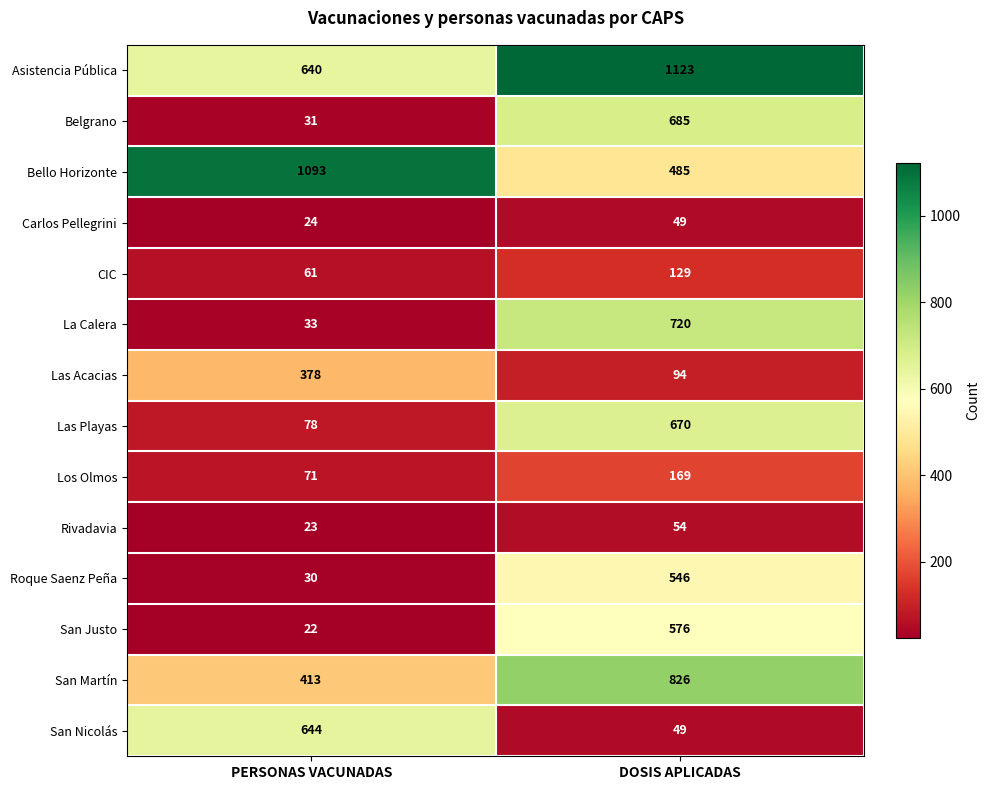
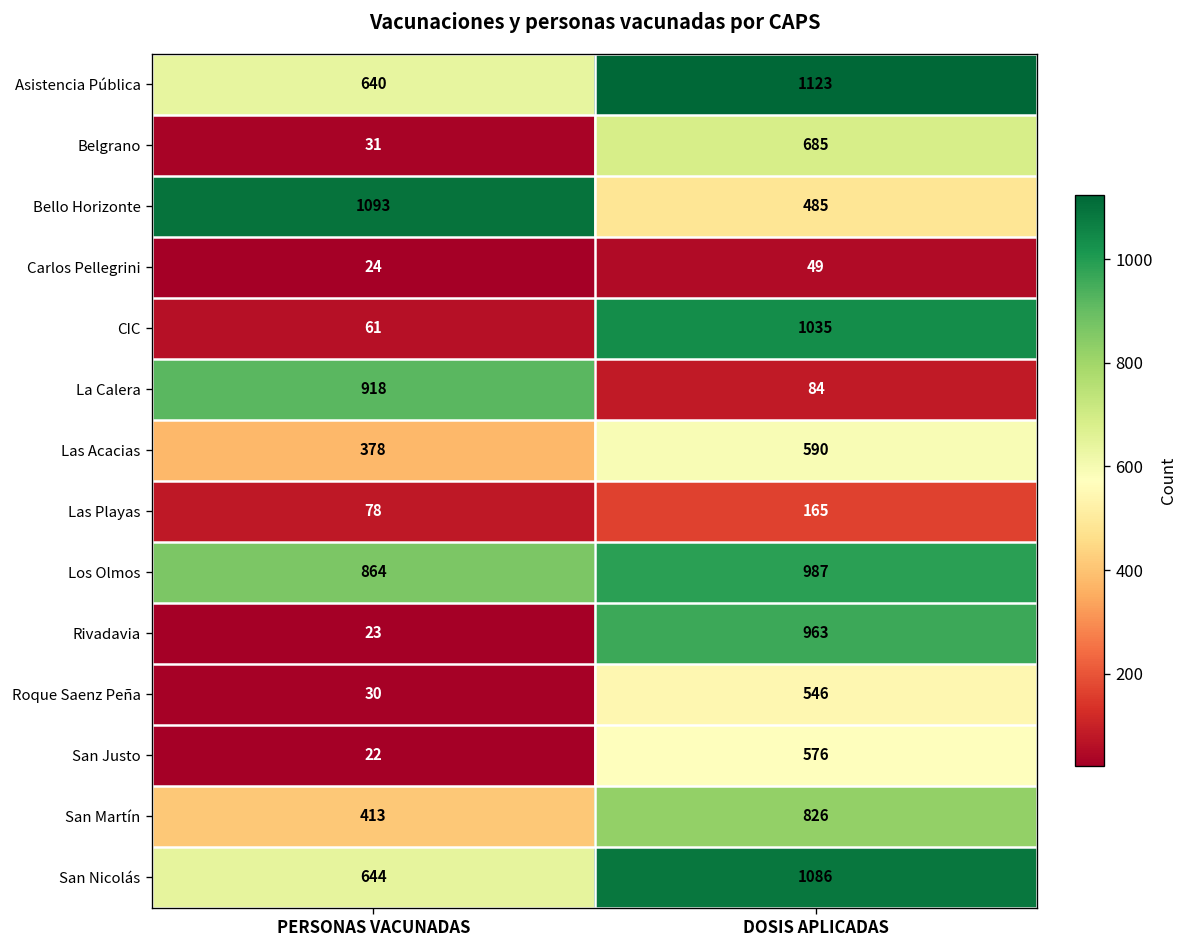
CIC, DOSIS APLICADAS: 129 -> 1035
La Calera, PERSONAS VACUNADAS: 33 -> 918
La Calera, DOSIS APLICADAS: 720 -> 84
Las Acacias, DOSIS APLICADAS: 94 -> 590
Las Playas, DOSIS APLICADAS: 670 -> 165
Los Olmos, PERSONAS VACUNADAS: 71 -> 864
Los Olmos, DOSIS APLICADAS: 169 -> 987
Rivadavia, DOSIS APLICADAS: 54 -> 963
San Nicolás, DOSIS APLICADAS: 49 -> 1086
